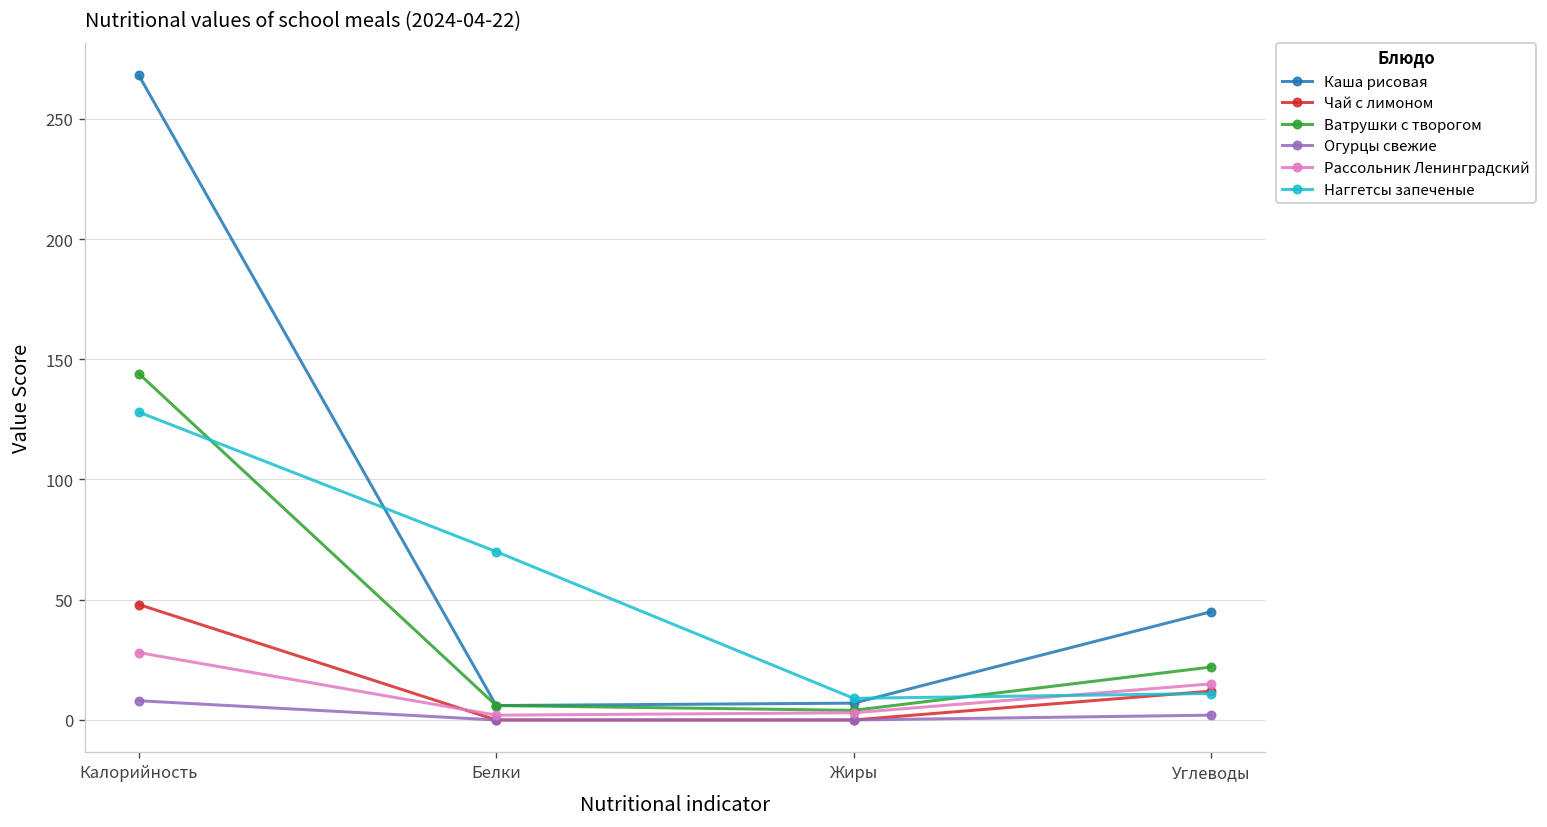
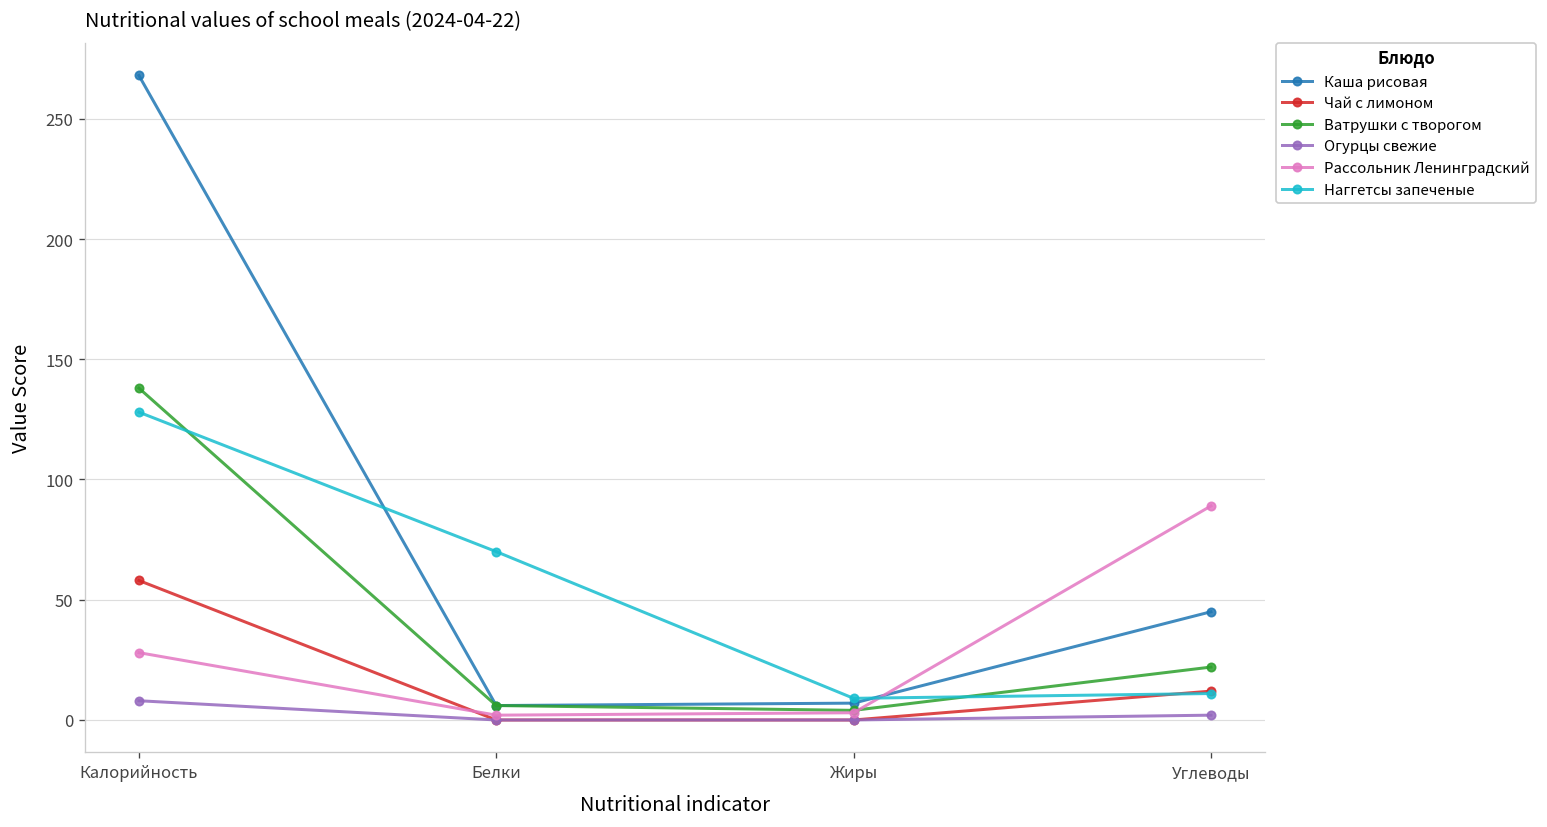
Чай с лимоном, Калорийность: 48 -> 58
Ватрушки с творогом, Калорийность: 144 -> 138
Рассольник Ленинградский, Углеводы: 15 -> 89
